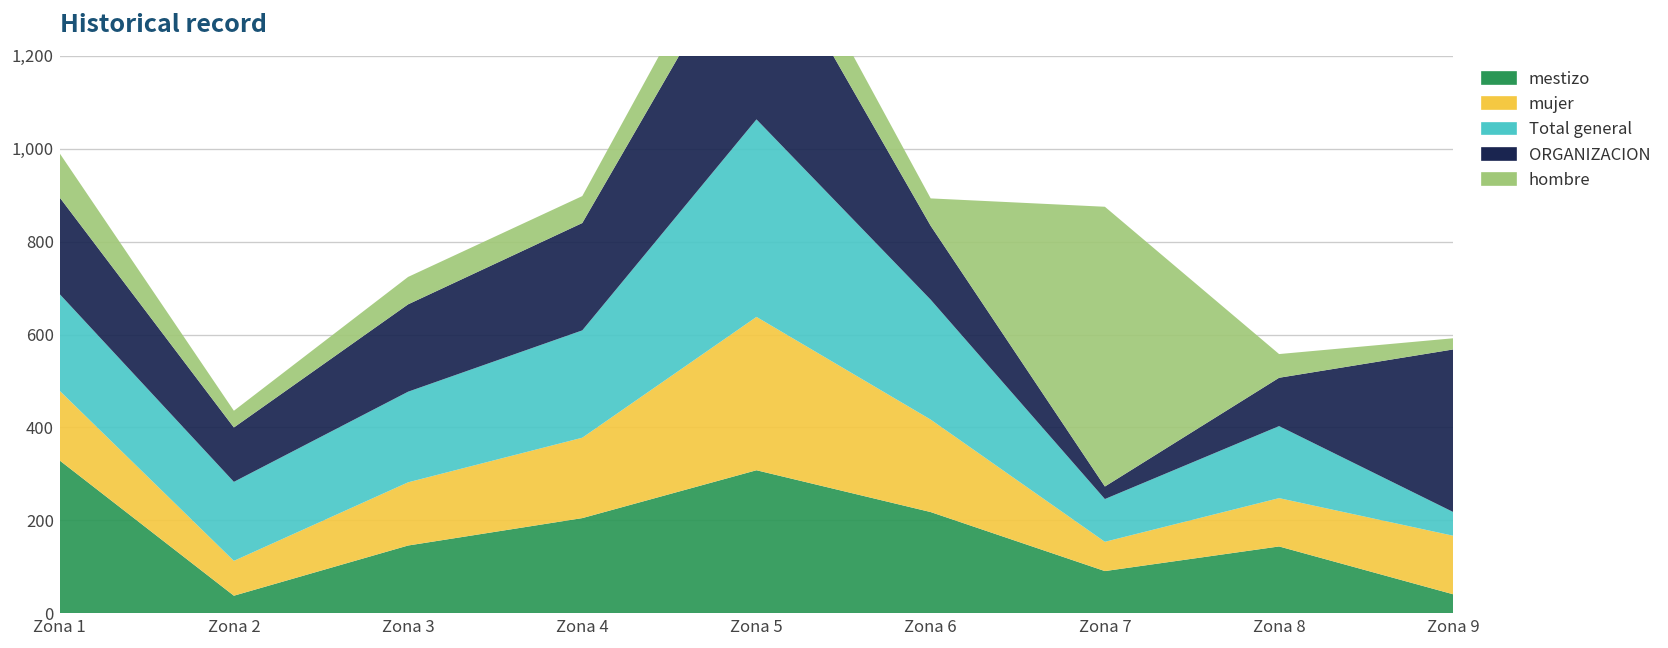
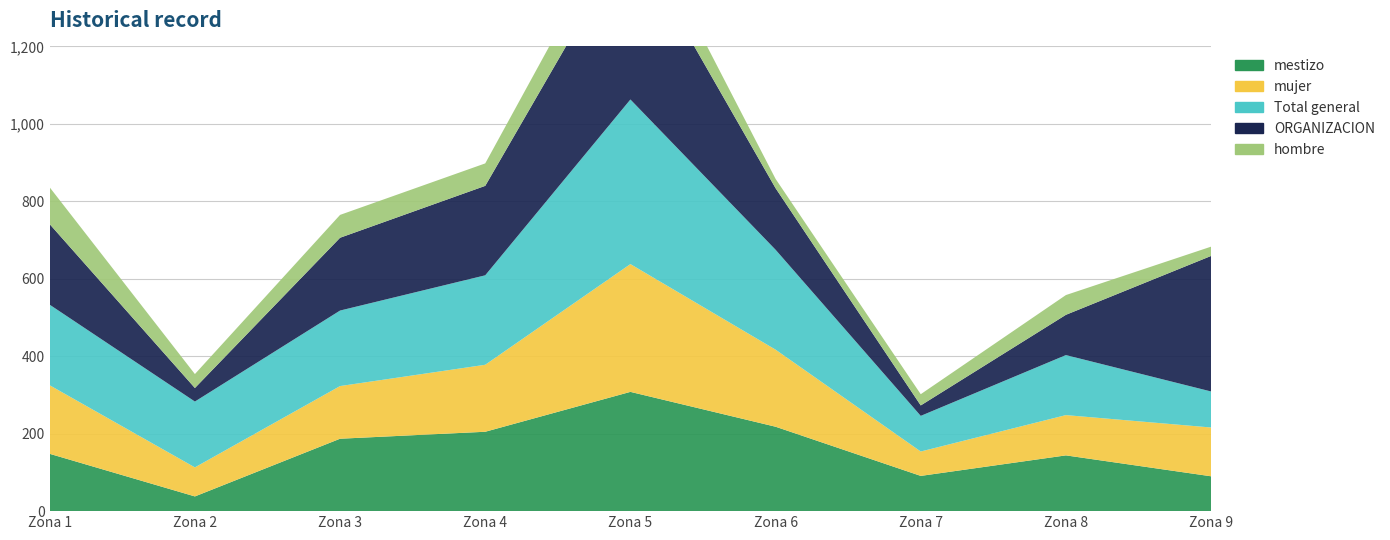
mestizo, Zona 1: 330 -> 150
mujer, Zona 1: 150 -> 180
ORGANIZACION, Zona 2: 120 -> 40
mestizo, Zona 3: 150 -> 190
hombre, Zona 6: 60 -> 20
hombre, Zona 7: 600 -> 30
mestizo, Zona 9: 40 -> 90
Total general, Zona 9: 50 -> 90
